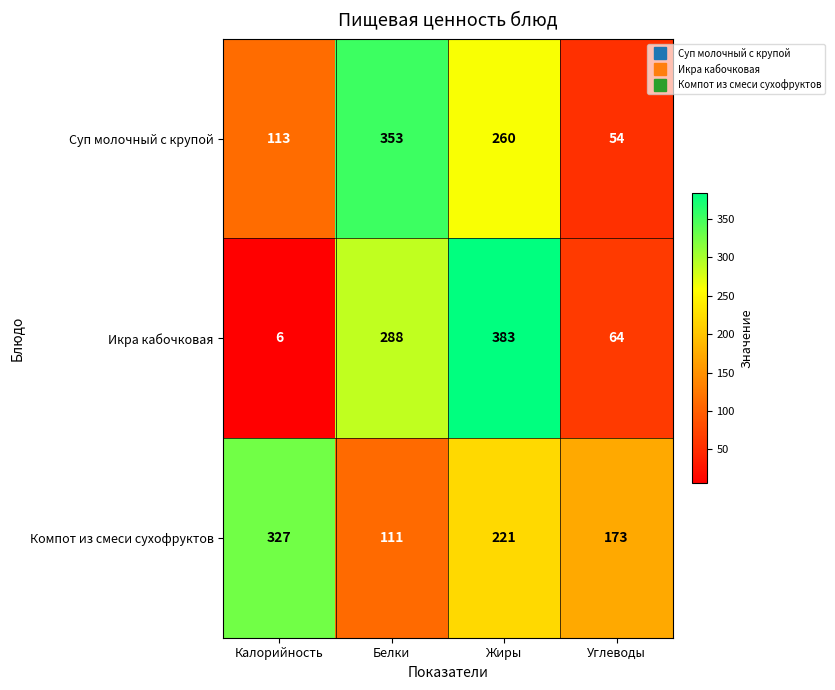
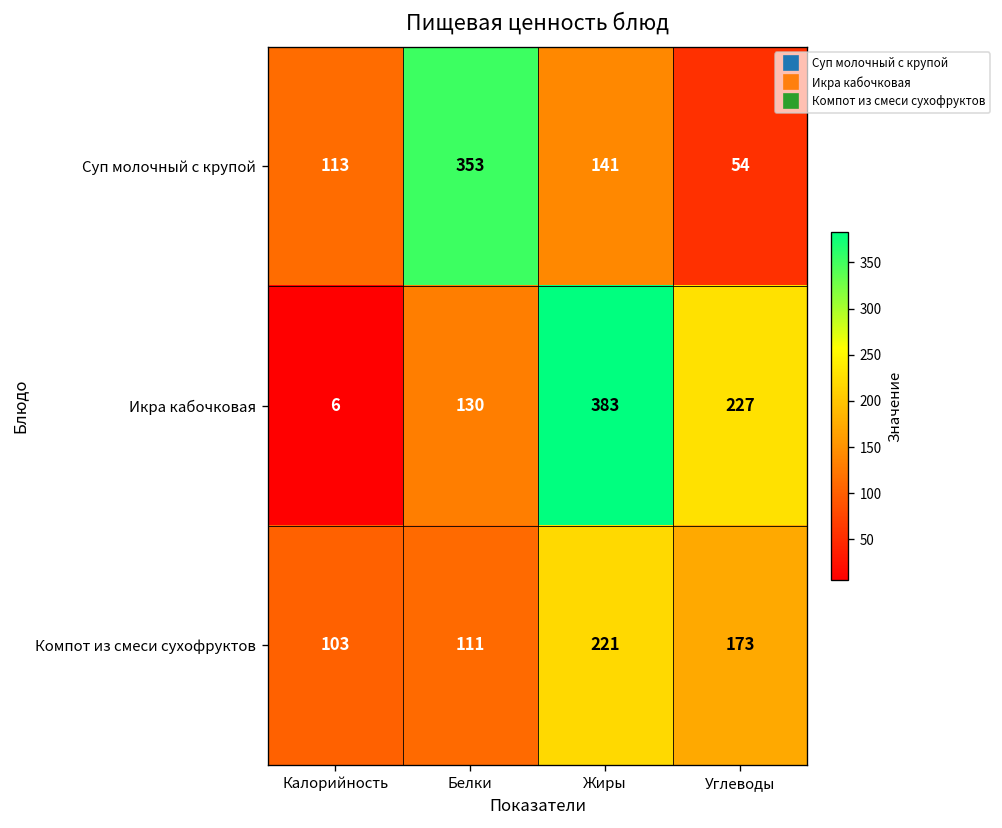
Суп молочный с крупой, Жиры: 260 -> 141
Икра кабочковая, Белки: 288 -> 130
Икра кабочковая, Углеводы: 64 -> 227
Компот из смеси сухофруктов, Калорийность: 327 -> 103
